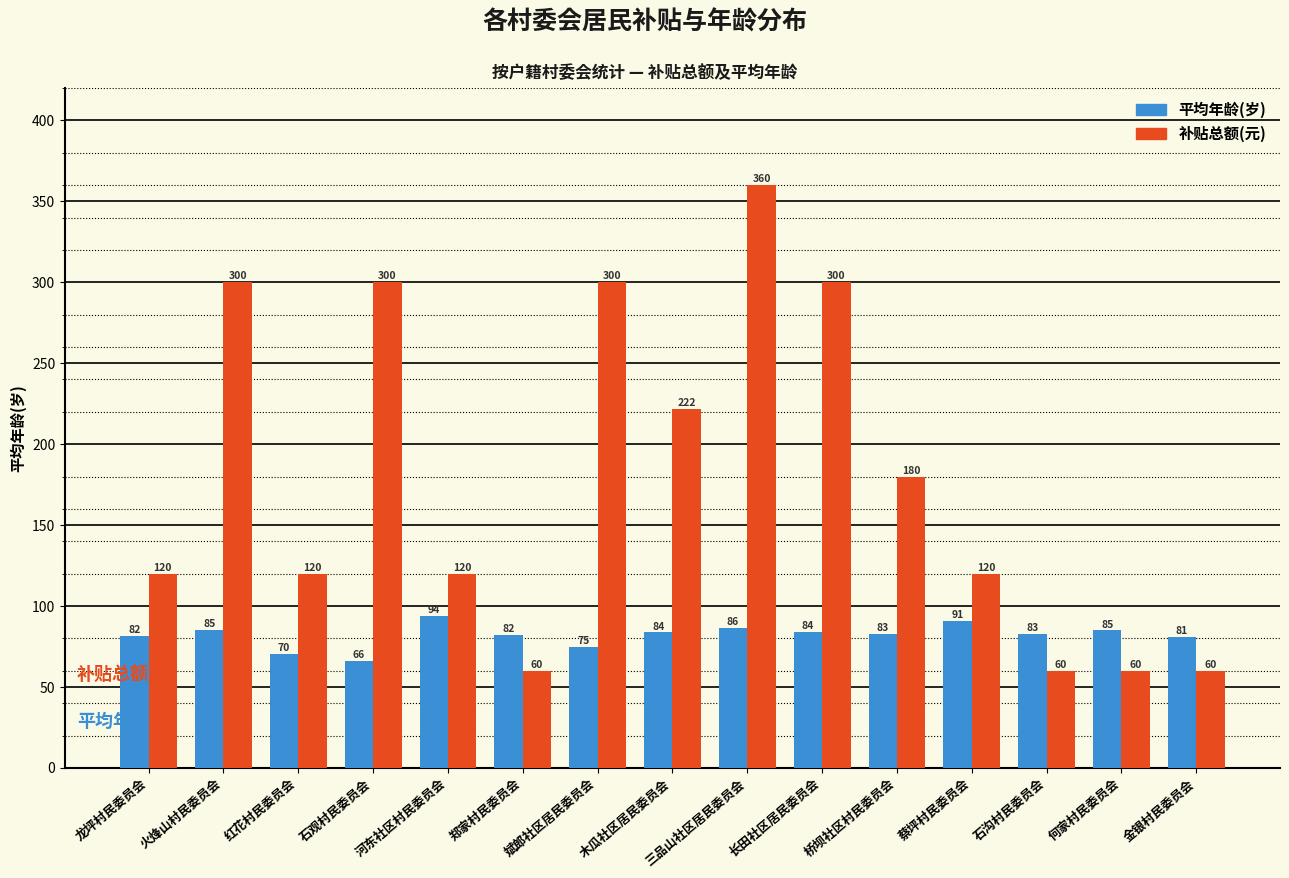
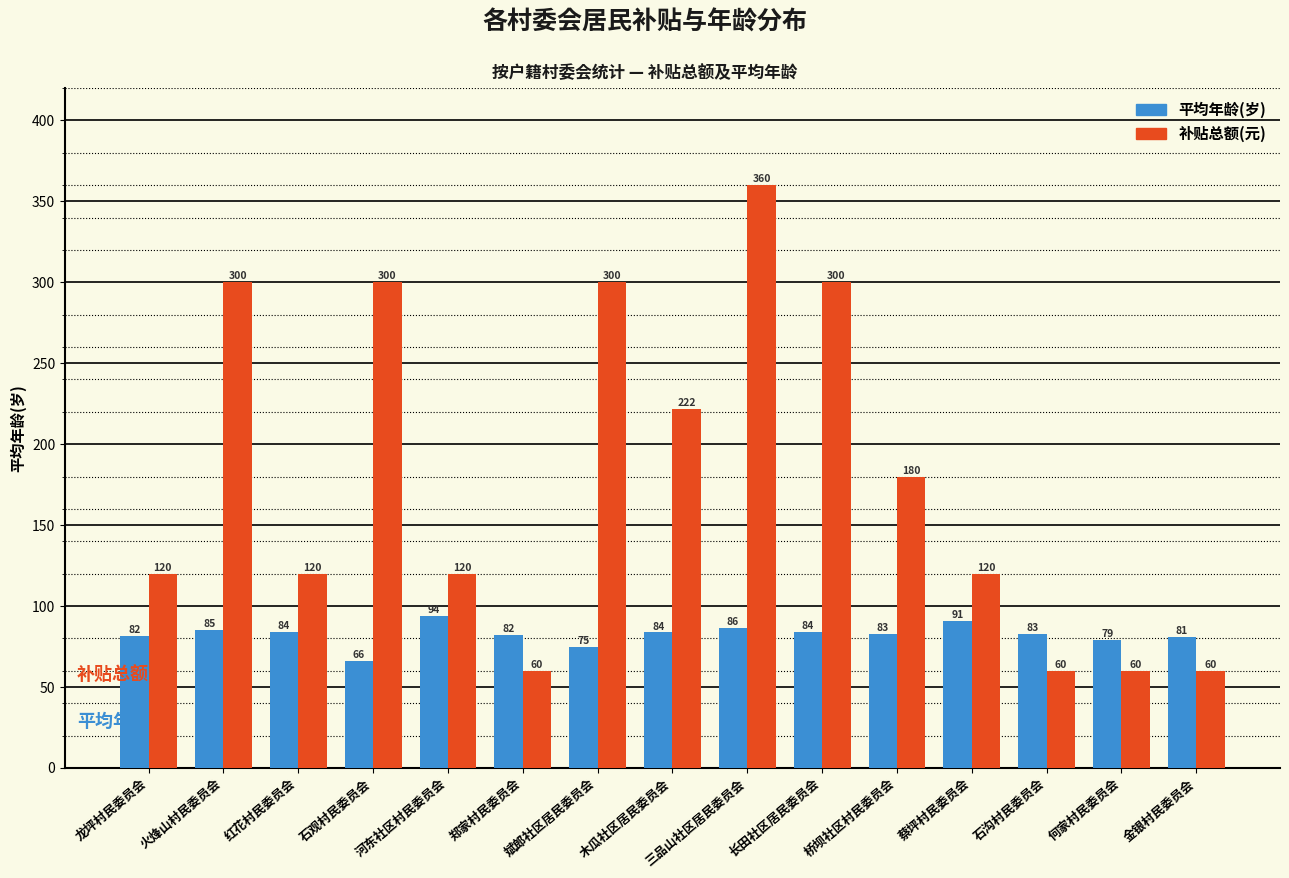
平均年龄(岁), 红花村民委员会: 70 -> 84
平均年龄(岁), 何家村民委员会: 85 -> 79
